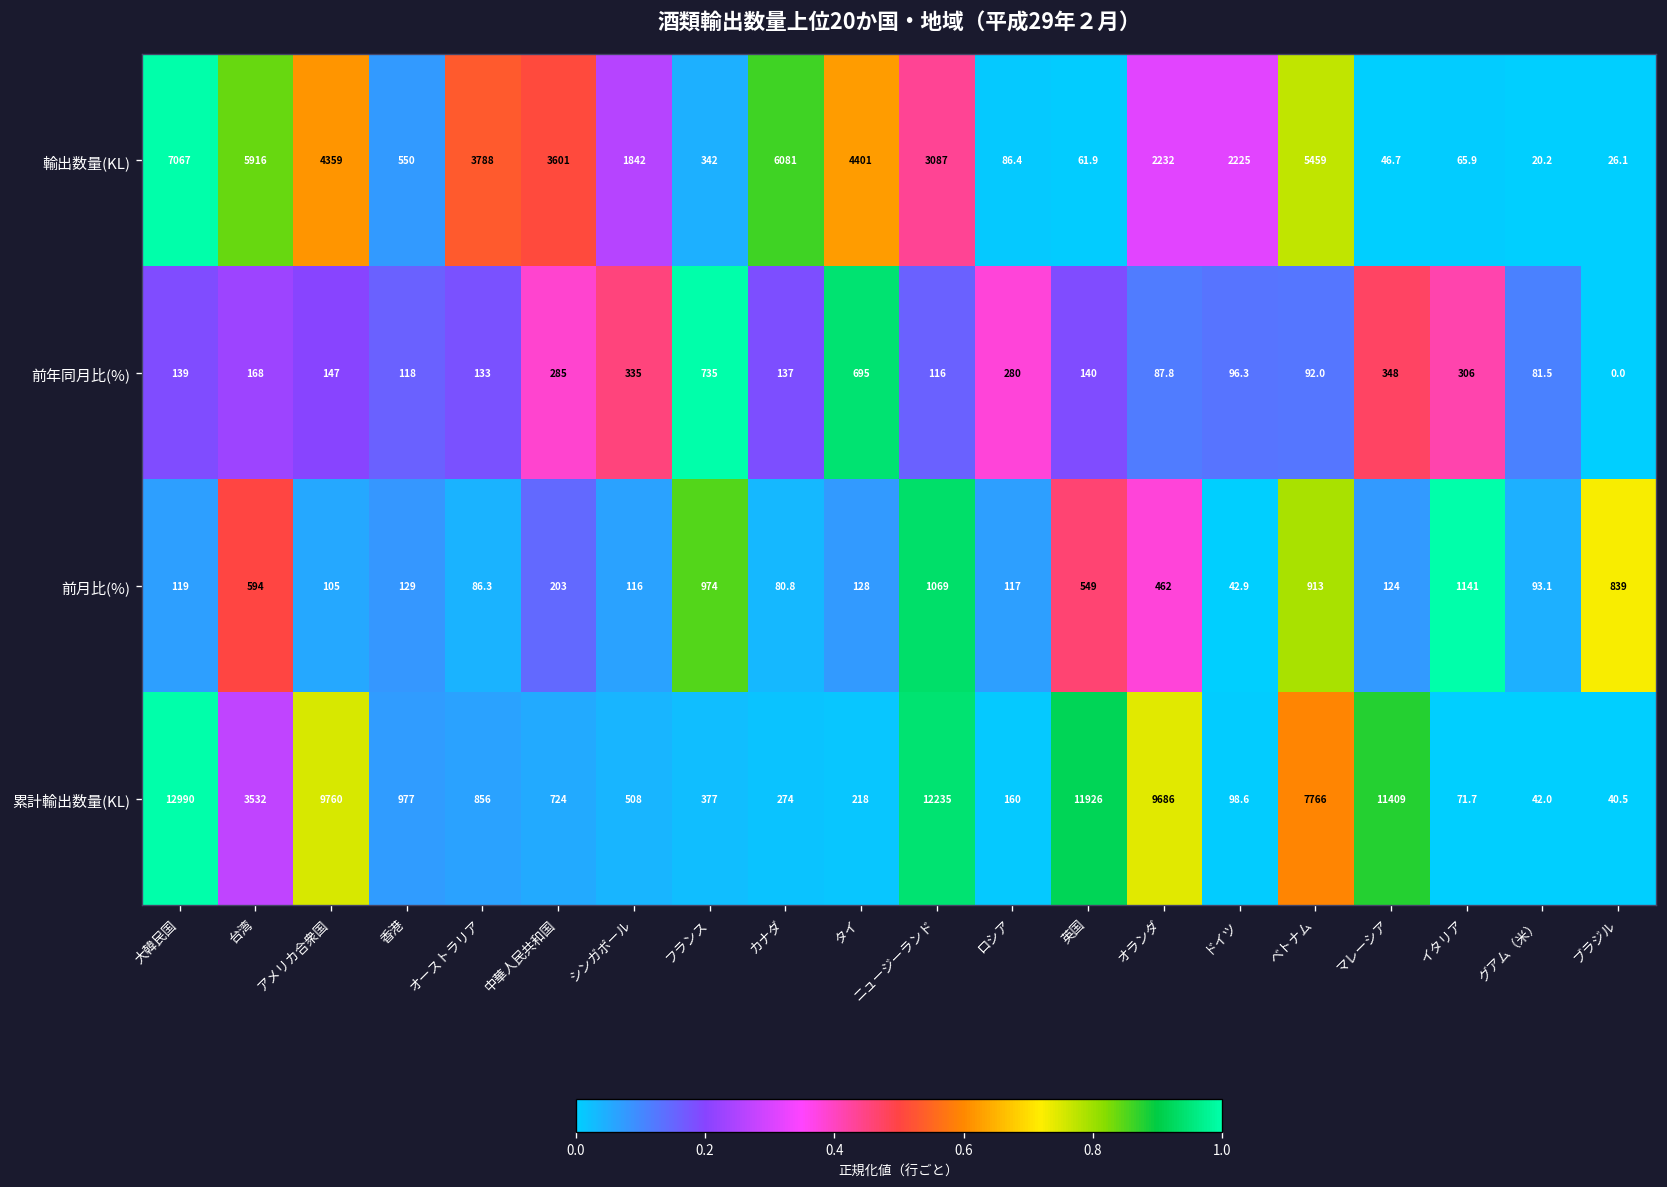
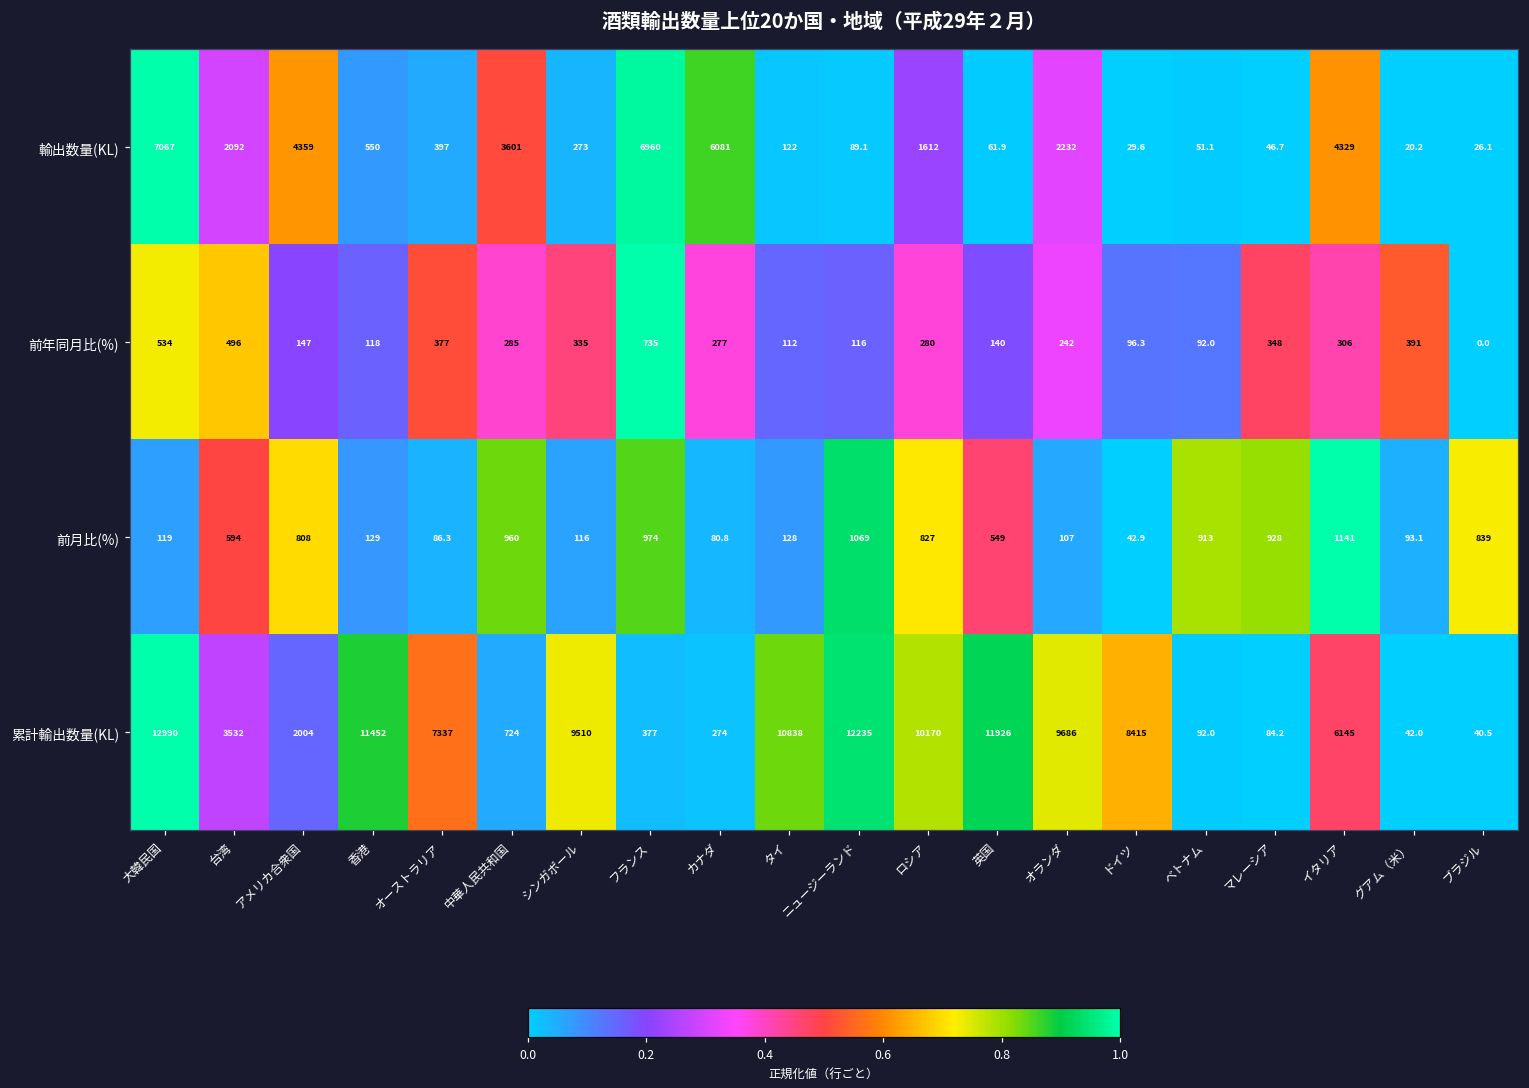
輸出数量(KL), 台湾: 5916 -> 2092
輸出数量(KL), オーストラリア: 3788 -> 397
輸出数量(KL), シンガポール: 1842 -> 273
輸出数量(KL), フランス: 342 -> 6960
輸出数量(KL), タイ: 4401 -> 122
輸出数量(KL), ニュージーランド: 3087 -> 89.1
輸出数量(KL), ロシア: 86.4 -> 1612
輸出数量(KL), ドイツ: 2225 -> 29.6
輸出数量(KL), ベトナム: 5459 -> 51.1
輸出数量(KL), イタリア: 65.9 -> 4329
前年同月比(%), 大韓民国: 139 -> 534
前年同月比(%), 台湾: 168 -> 496
前年同月比(%), オーストラリア: 133 -> 377
前年同月比(%), カナダ: 137 -> 277
前年同月比(%), タイ: 695 -> 112
前年同月比(%), オランダ: 87.8 -> 242
前年同月比(%), グアム（米）: 81.5 -> 391
前月比(%), アメリカ合衆国: 105 -> 808
前月比(%), 中華人民共和国: 203 -> 960
前月比(%), ロシア: 117 -> 827
前月比(%), オランダ: 462 -> 107
前月比(%), マレーシア: 124 -> 928
累計輸出数量(KL), アメリカ合衆国: 9760 -> 2004
累計輸出数量(KL), 香港: 977 -> 11452
累計輸出数量(KL), オーストラリア: 856 -> 7337
累計輸出数量(KL), シンガポール: 508 -> 9510
累計輸出数量(KL), タイ: 218 -> 10838
累計輸出数量(KL), ロシア: 160 -> 10170
累計輸出数量(KL), ドイツ: 98.6 -> 8415
累計輸出数量(KL), ベトナム: 7766 -> 92.0
累計輸出数量(KL), マレーシア: 11409 -> 84.2
累計輸出数量(KL), イタリア: 71.7 -> 6145
